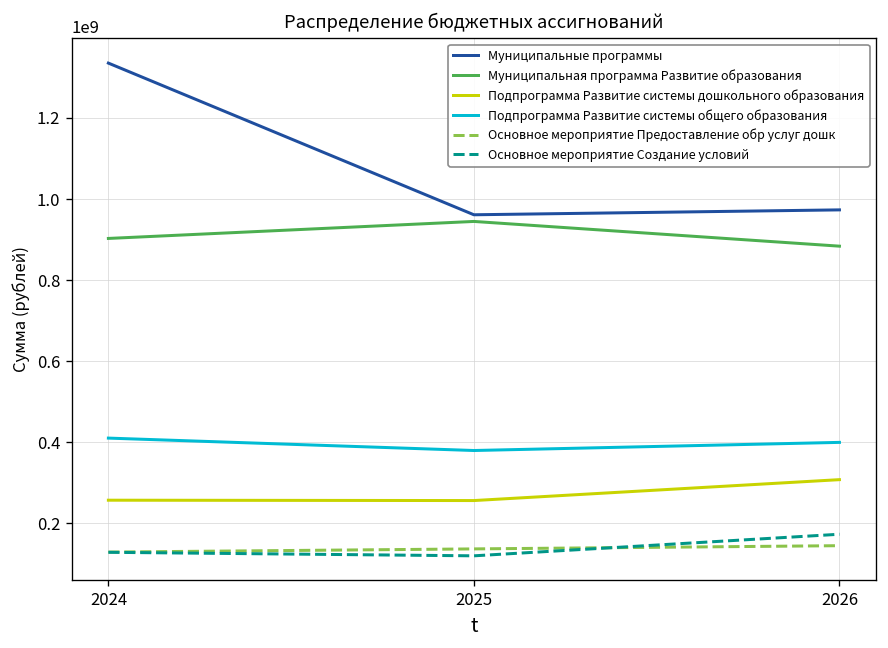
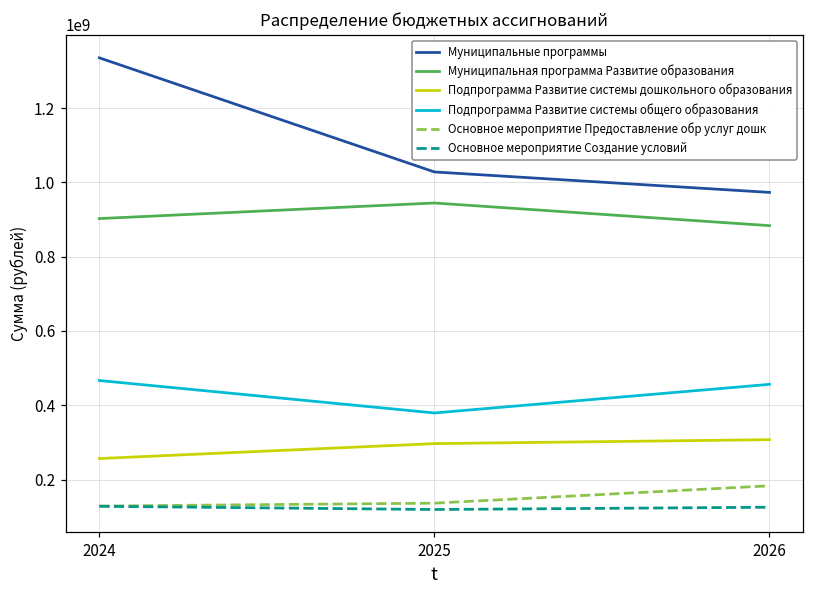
Подпрограмма Развитие системы общего образования, 2024: 410000000 -> 470000000
Муниципальные программы, 2025: 960000000 -> 1030000000
Подпрограмма Развитие системы дошкольного образования, 2025: 260000000 -> 300000000
Подпрограмма Развитие системы общего образования, 2026: 400000000 -> 460000000
Основное мероприятие Предоставление обр услуг дошк, 2026: 140000000 -> 180000000
Основное мероприятие Создание условий, 2026: 170000000 -> 130000000
